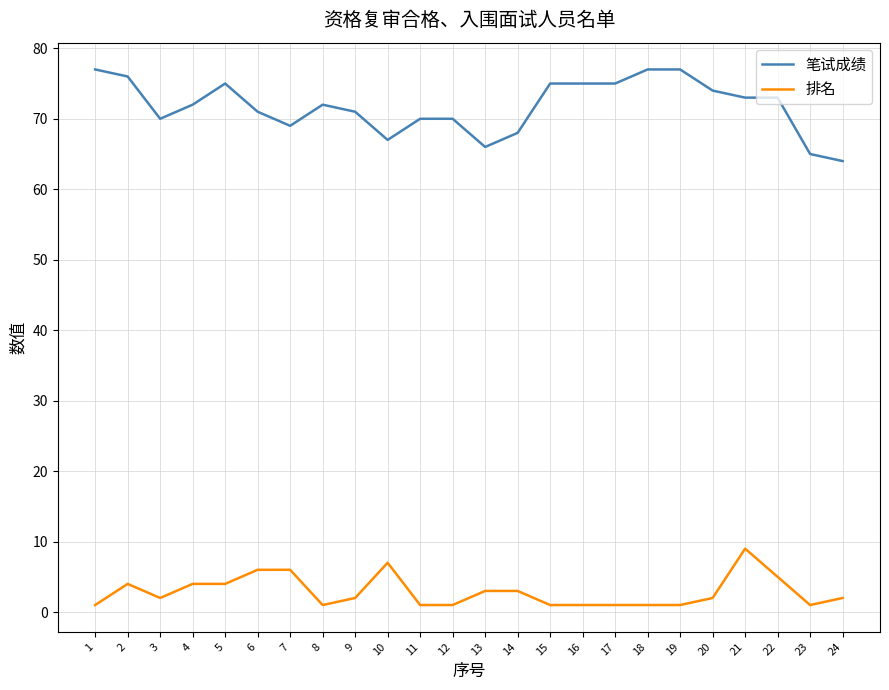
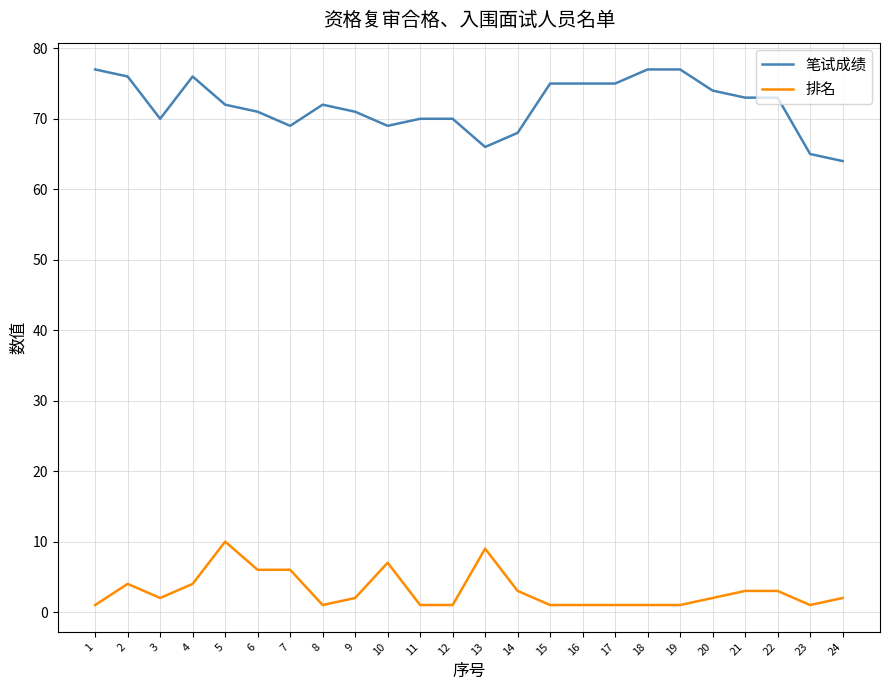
笔试成绩, 4: 72 -> 76
笔试成绩, 5: 75 -> 72
排名, 5: 4 -> 10
笔试成绩, 10: 67 -> 69
排名, 13: 3 -> 9
排名, 21: 9 -> 3
排名, 22: 5 -> 3
